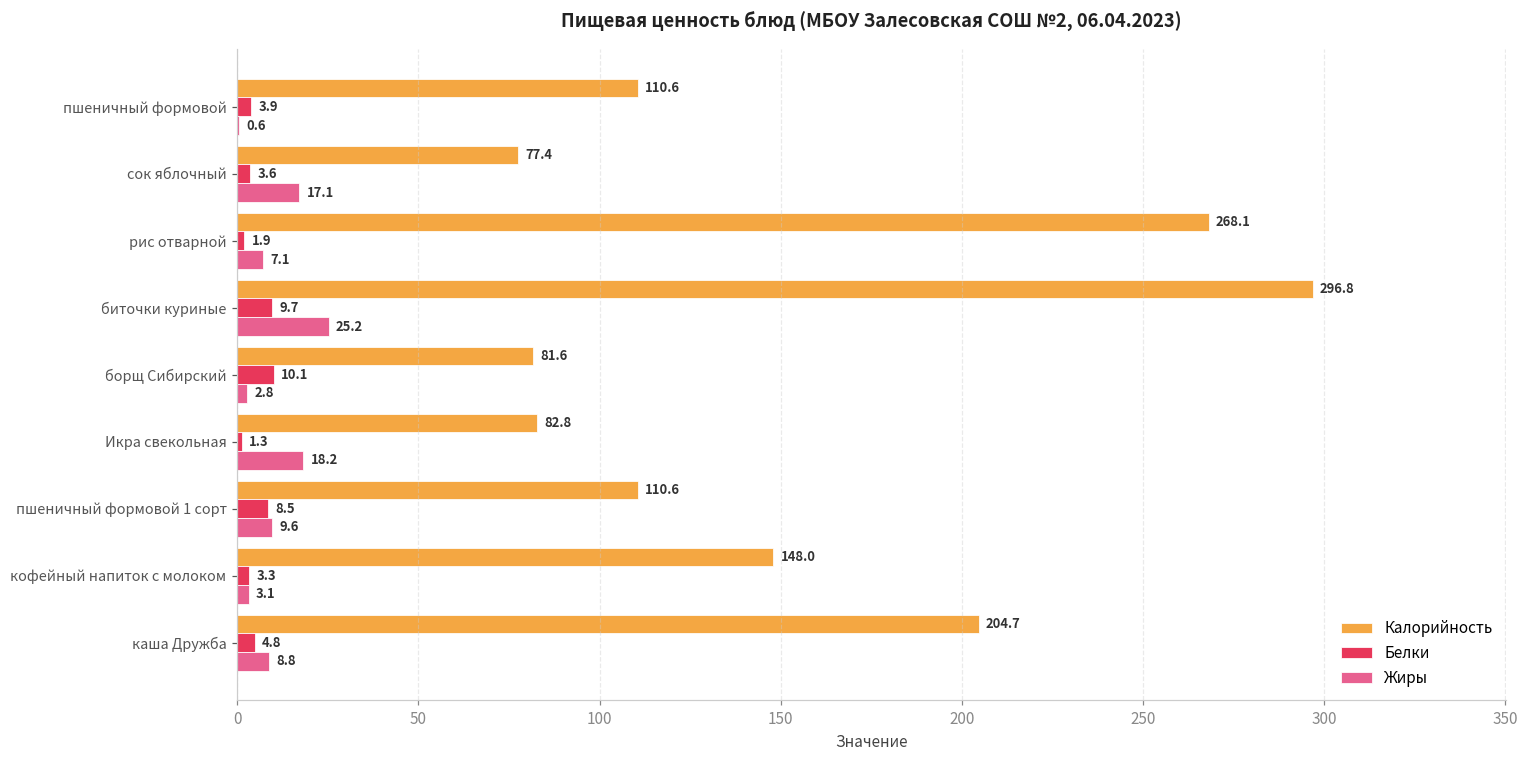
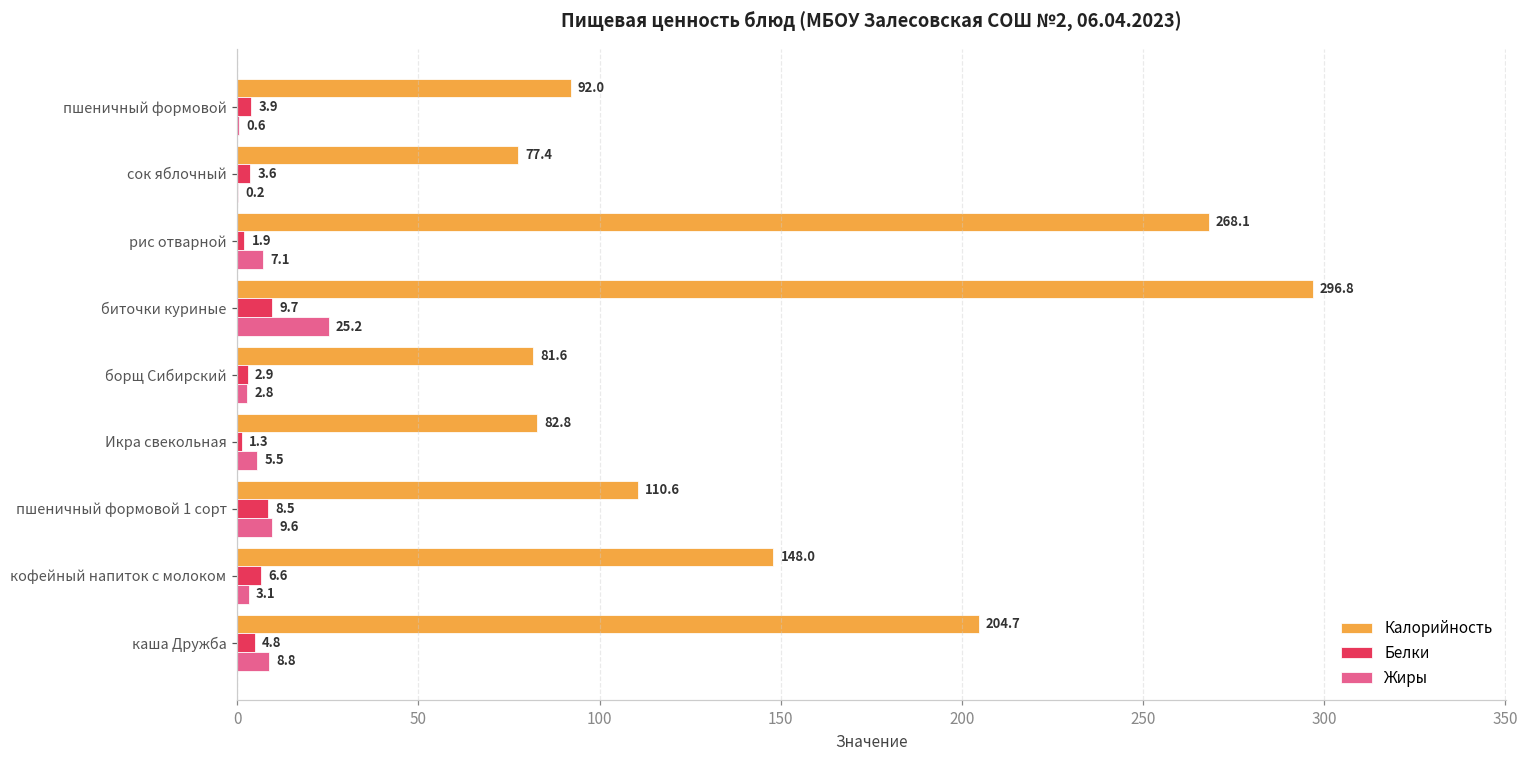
Калорийность, пшеничный формовой: 110.6 -> 92.0
Жиры, сок яблочный: 17.1 -> 0.2
Белки, борщ Сибирский: 10.1 -> 2.9
Жиры, Икра свекольная: 18.2 -> 5.5
Белки, кофейный напиток с молоком: 3.3 -> 6.6
